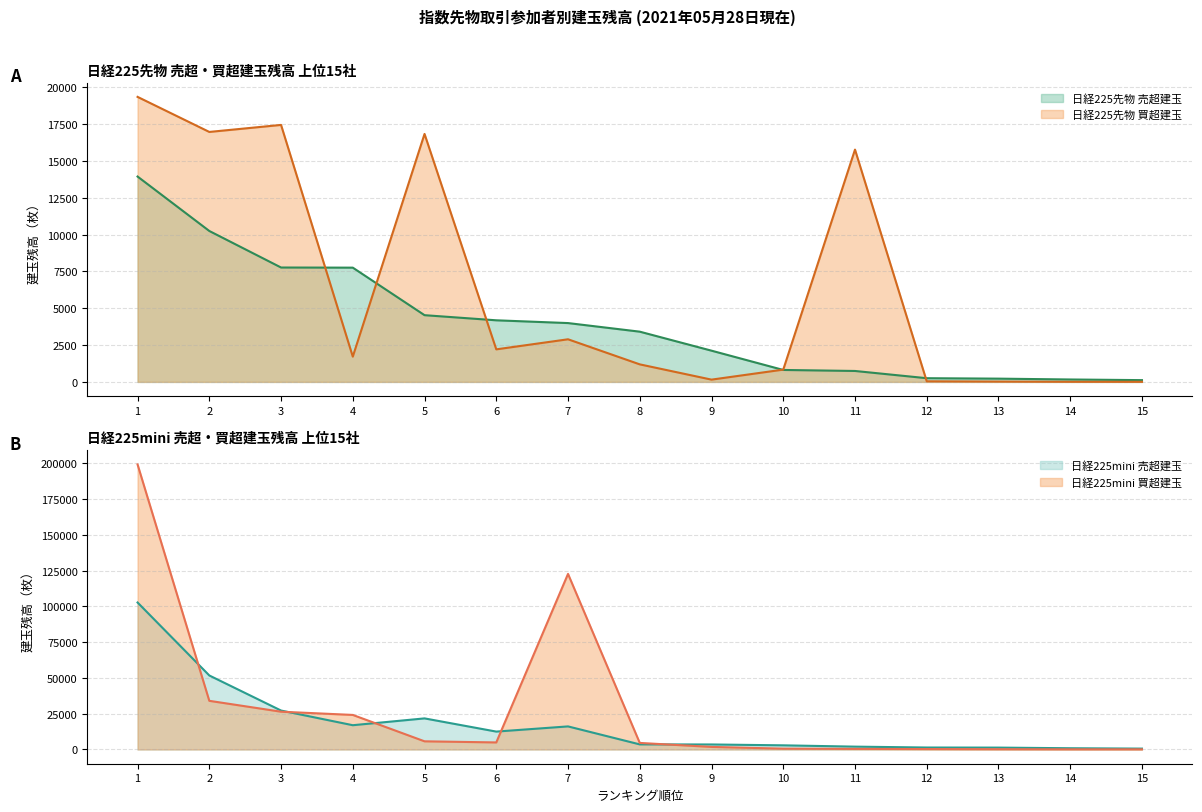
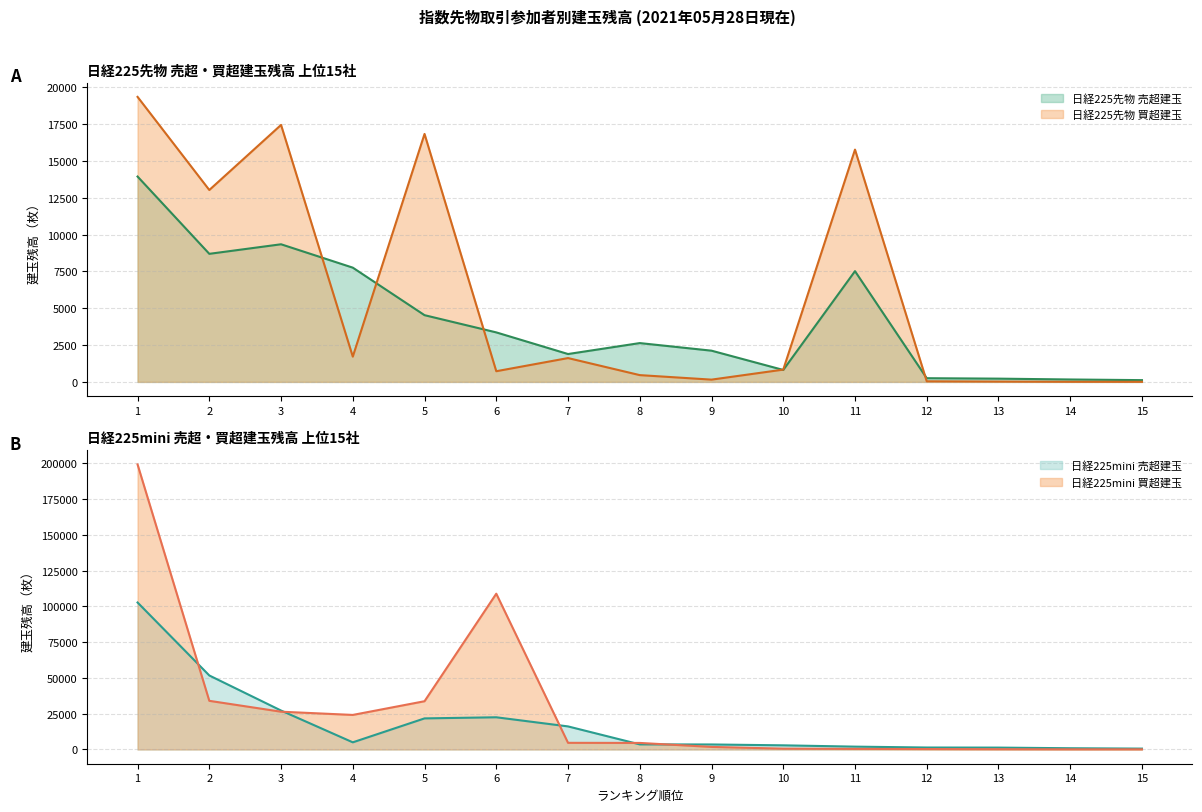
日経225先物 売超・買超建玉残高 上位15社, 日経225先物 売超建玉, 2: 10200 -> 8700
日経225先物 売超・買超建玉残高 上位15社, 日経225先物 買超建玉, 2: 17000 -> 13000
日経225先物 売超・買超建玉残高 上位15社, 日経225先物 売超建玉, 3: 7800 -> 9300
日経225先物 売超・買超建玉残高 上位15社, 日経225先物 売超建玉, 6: 4200 -> 3400
日経225先物 売超・買超建玉残高 上位15社, 日経225先物 買超建玉, 6: 2200 -> 700
日経225先物 売超・買超建玉残高 上位15社, 日経225先物 売超建玉, 7: 4000 -> 1900
日経225先物 売超・買超建玉残高 上位15社, 日経225先物 買超建玉, 7: 2900 -> 1600
日経225先物 売超・買超建玉残高 上位15社, 日経225先物 売超建玉, 8: 3400 -> 2600
日経225先物 売超・買超建玉残高 上位15社, 日経225先物 買超建玉, 8: 1200 -> 500
日経225先物 売超・買超建玉残高 上位15社, 日経225先物 売超建玉, 11: 700 -> 7500
日経225mini 売超・買超建玉残高 上位15社, 日経225mini 売超建玉, 4: 17000 -> 5000
日経225mini 売超・買超建玉残高 上位15社, 日経225mini 買超建玉, 5: 6000 -> 34000
日経225mini 売超・買超建玉残高 上位15社, 日経225mini 売超建玉, 6: 12000 -> 22000
日経225mini 売超・買超建玉残高 上位15社, 日経225mini 買超建玉, 6: 5000 -> 109000
日経225mini 売超・買超建玉残高 上位15社, 日経225mini 買超建玉, 7: 123000 -> 5000
